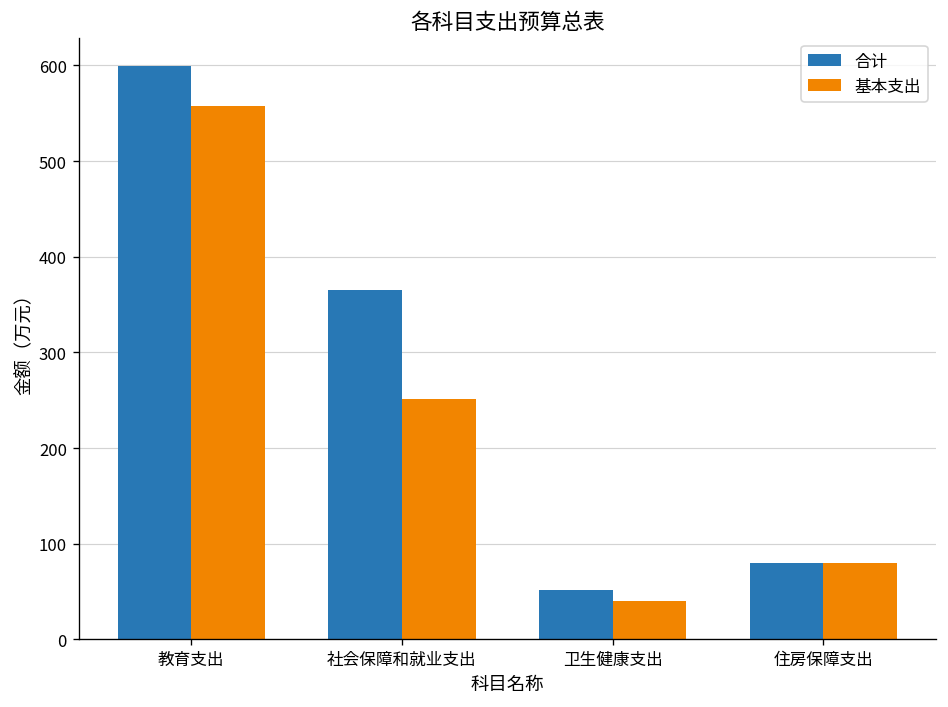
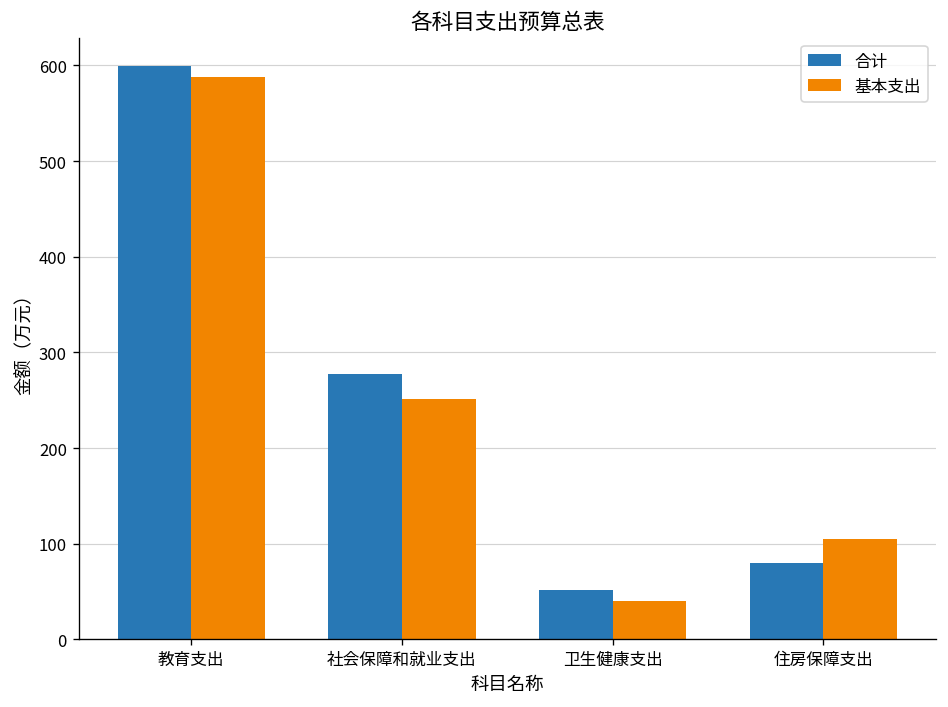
基本支出, 教育支出: 560 -> 590
合计, 社会保障和就业支出: 370 -> 280
基本支出, 住房保障支出: 80 -> 110
